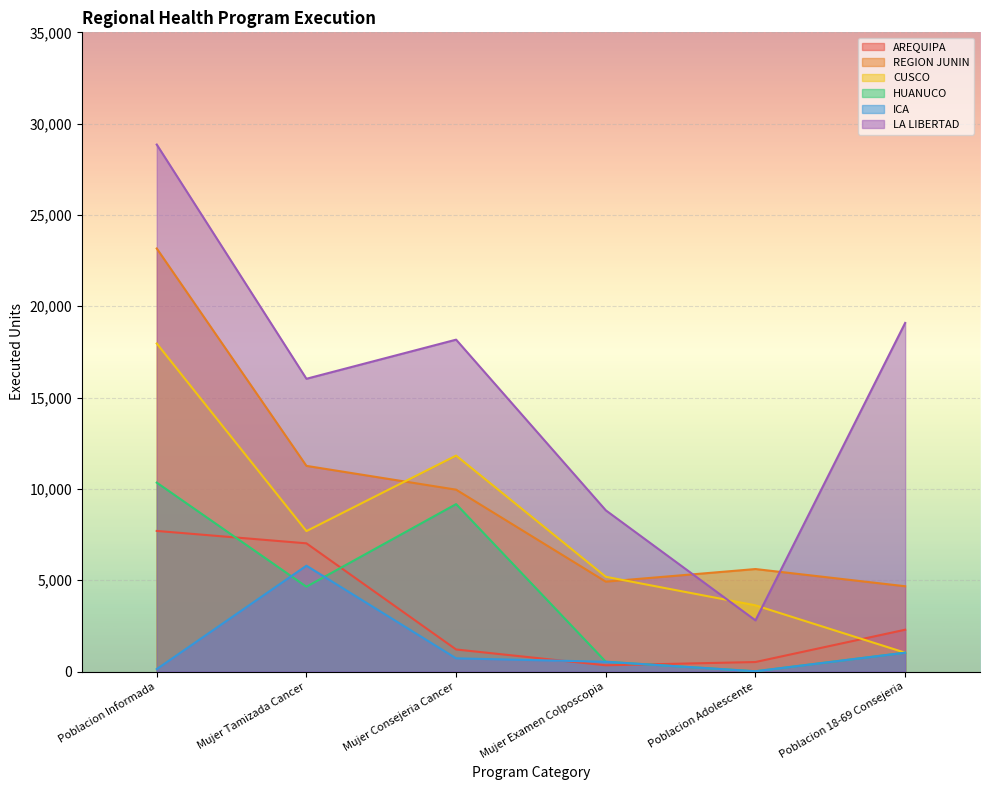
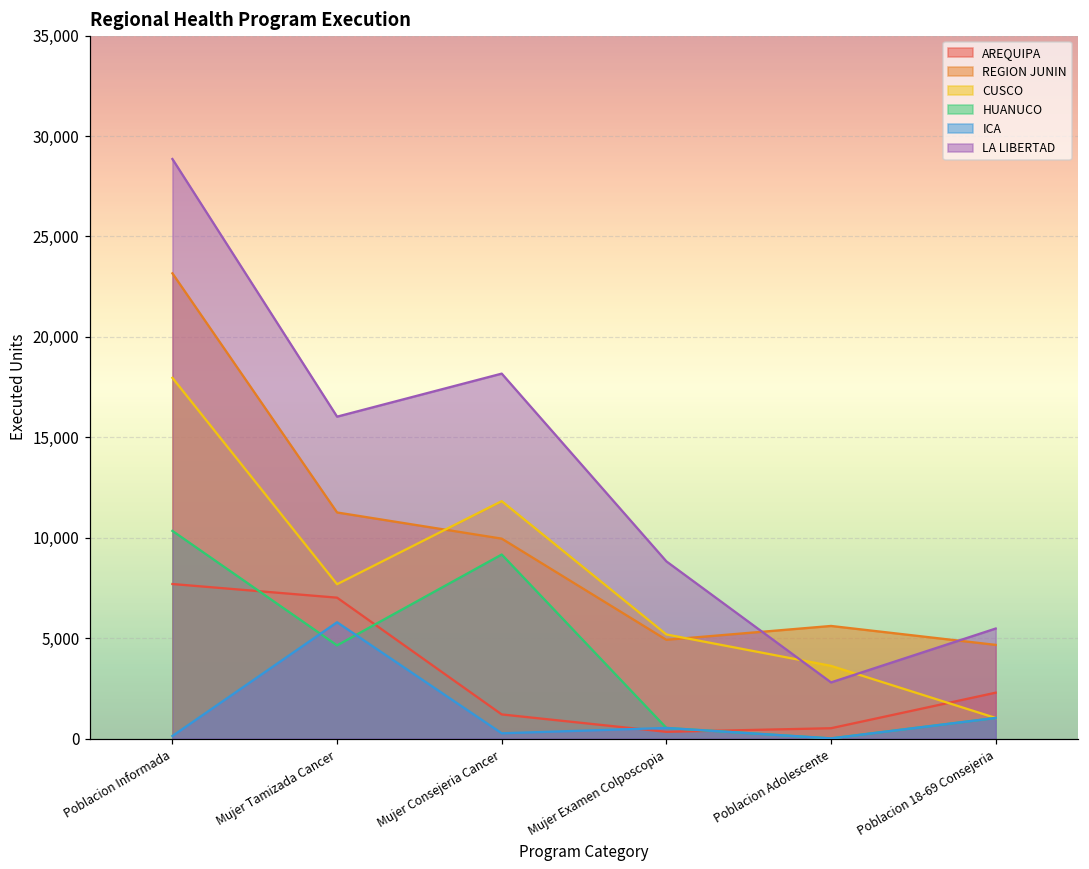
ICA, Mujer Consejeria Cancer: 700 -> 300
LA LIBERTAD, Poblacion 18-69 Consejeria: 19,100 -> 5,500
